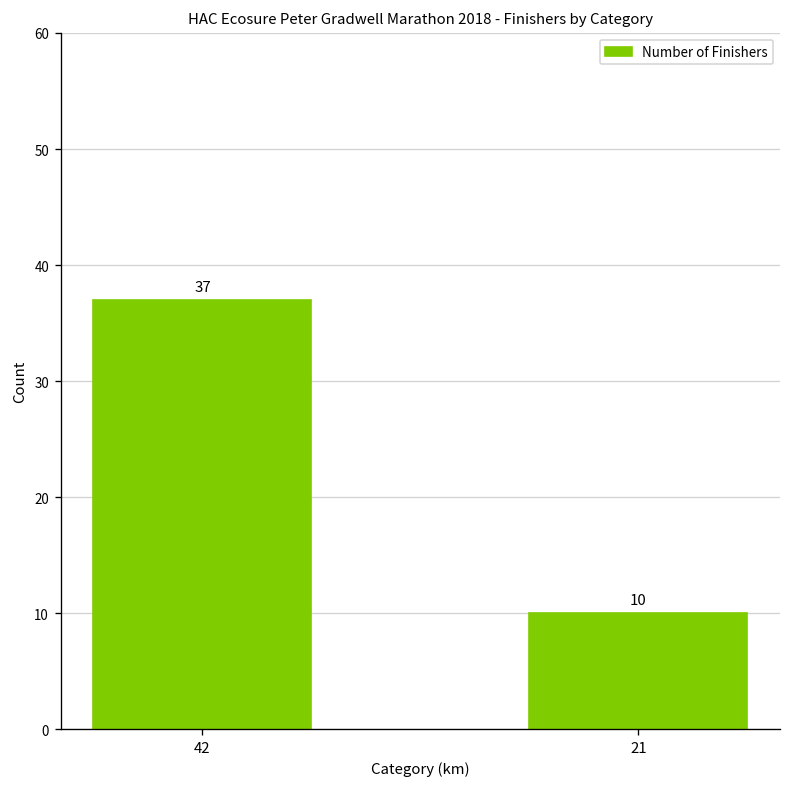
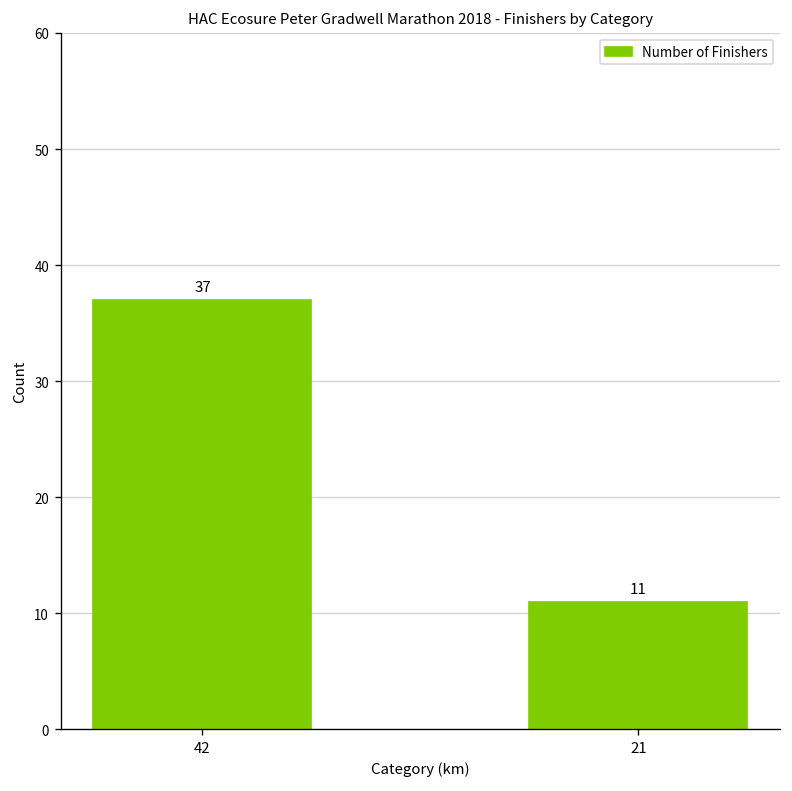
21: 10 -> 11
